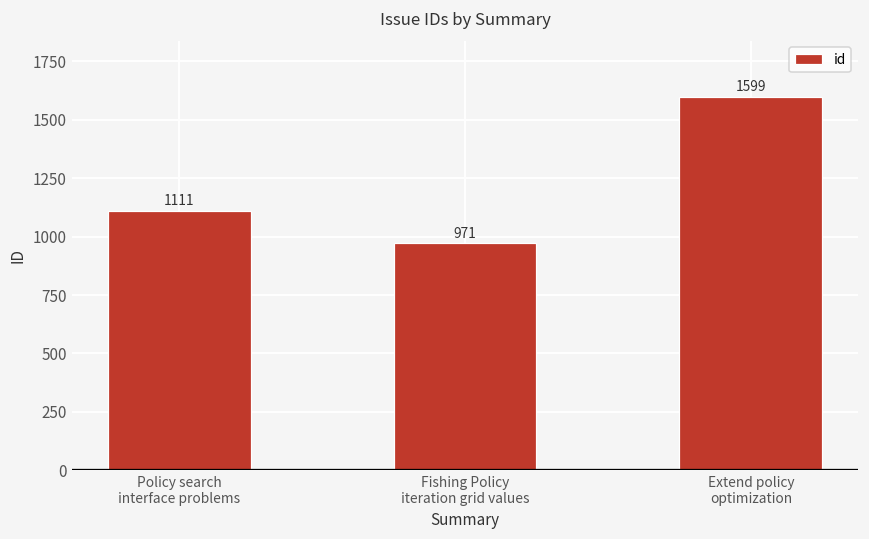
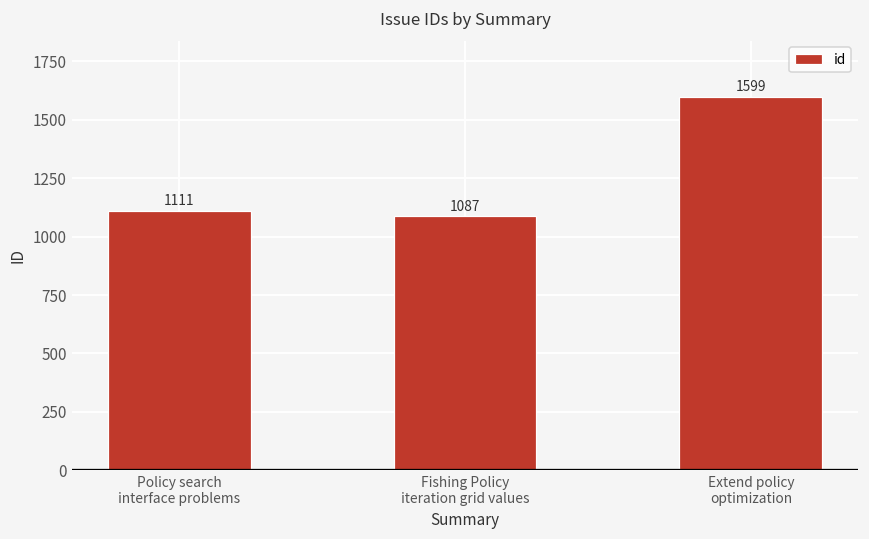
Fishing Policy iteration grid values: 971 -> 1087
